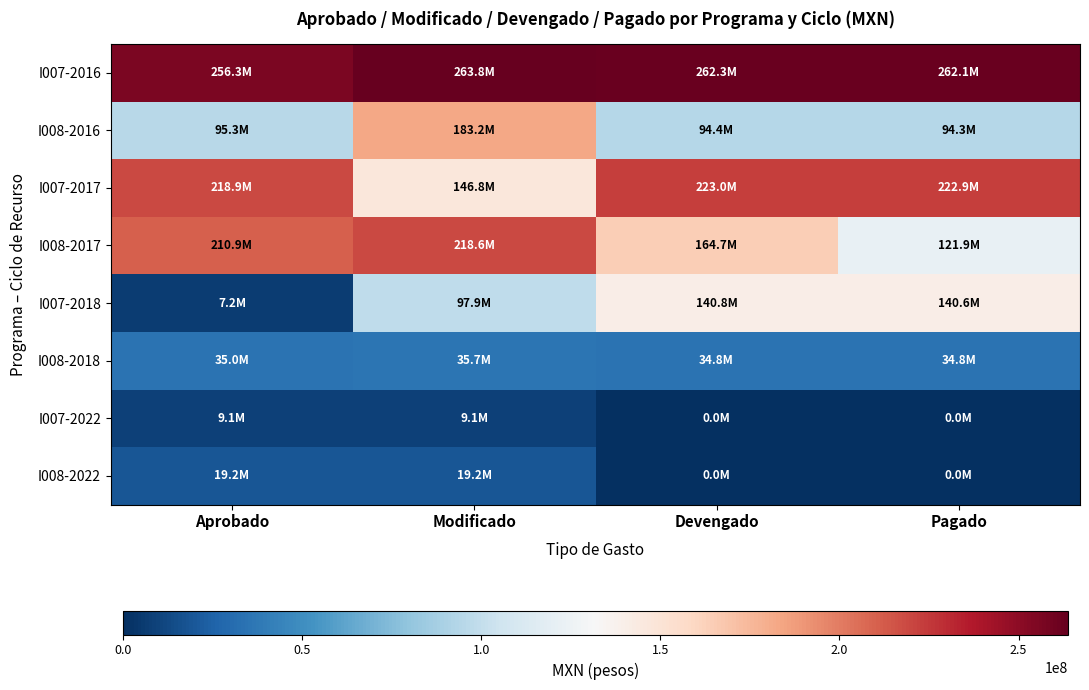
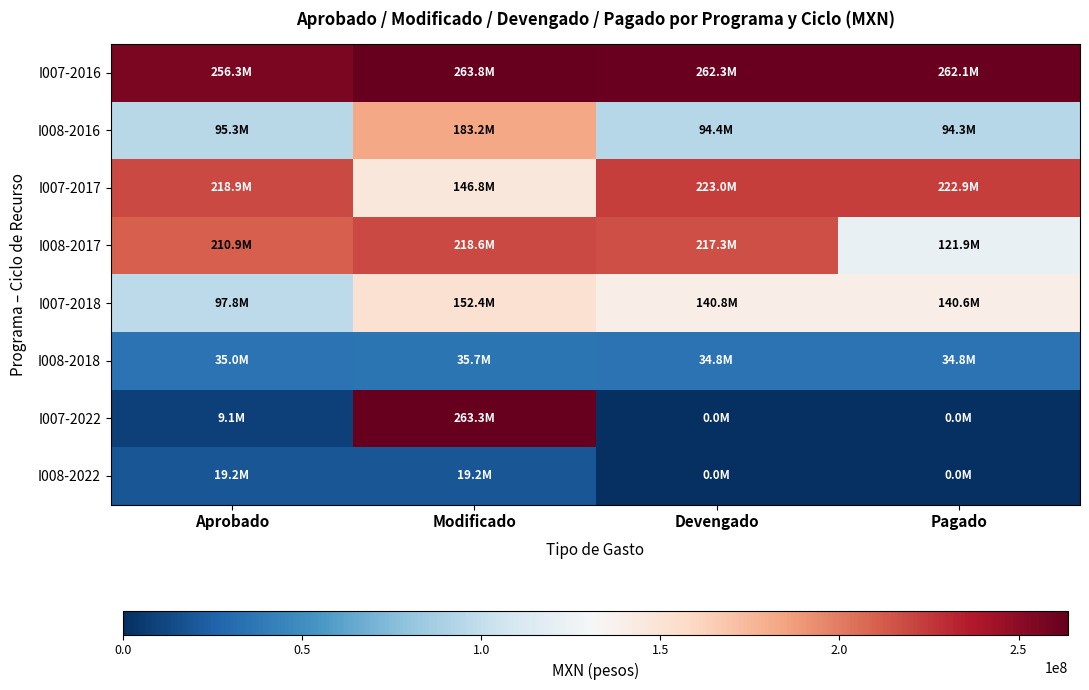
I008-2017, Devengado: 164.7M -> 217.3M
I007-2018, Aprobado: 7.2M -> 97.8M
I007-2018, Modificado: 97.9M -> 152.4M
I007-2022, Modificado: 9.1M -> 263.3M
